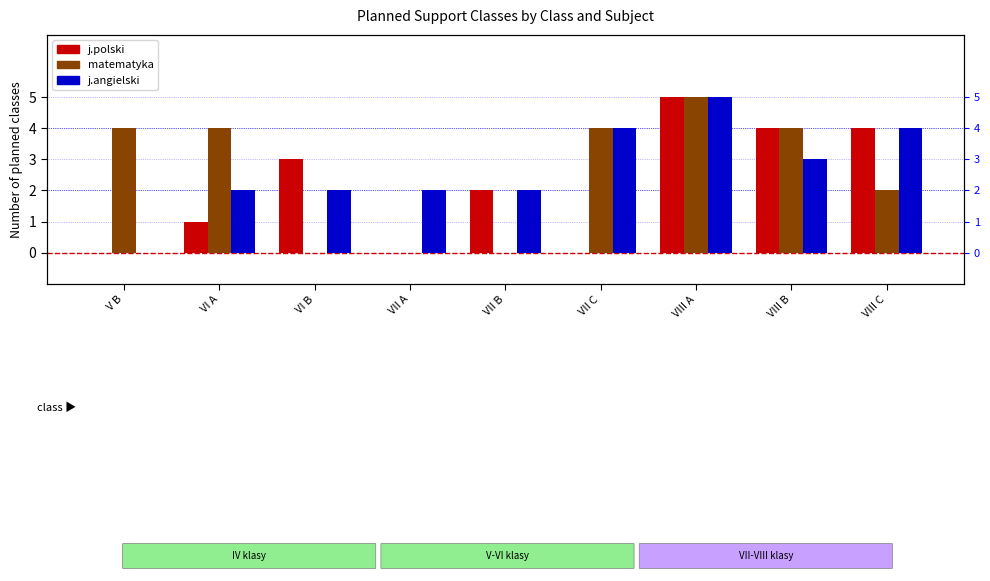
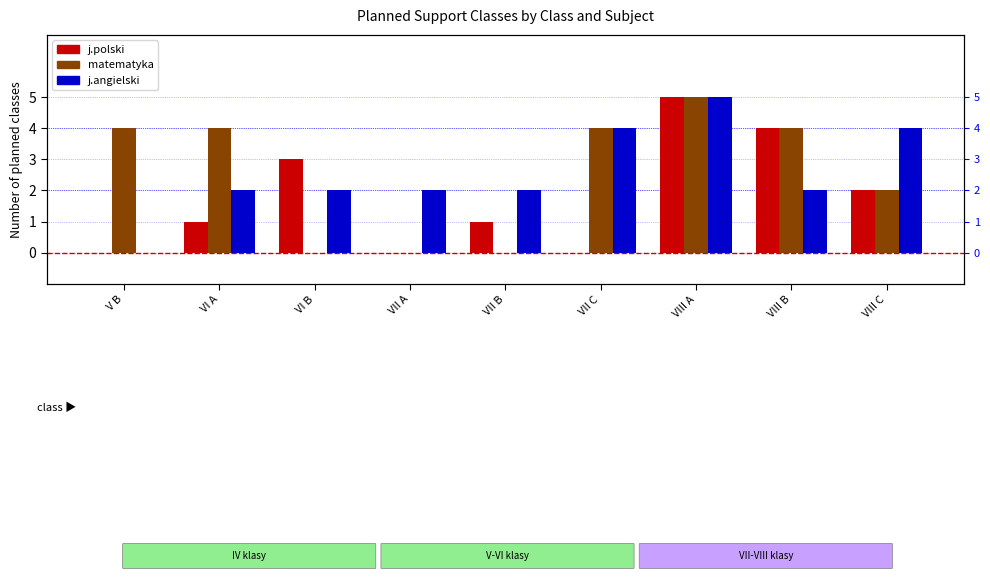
j.polski, VII B: 2 -> 1
j.angielski, VIII B: 3 -> 2
j.polski, VIII C: 4 -> 2
